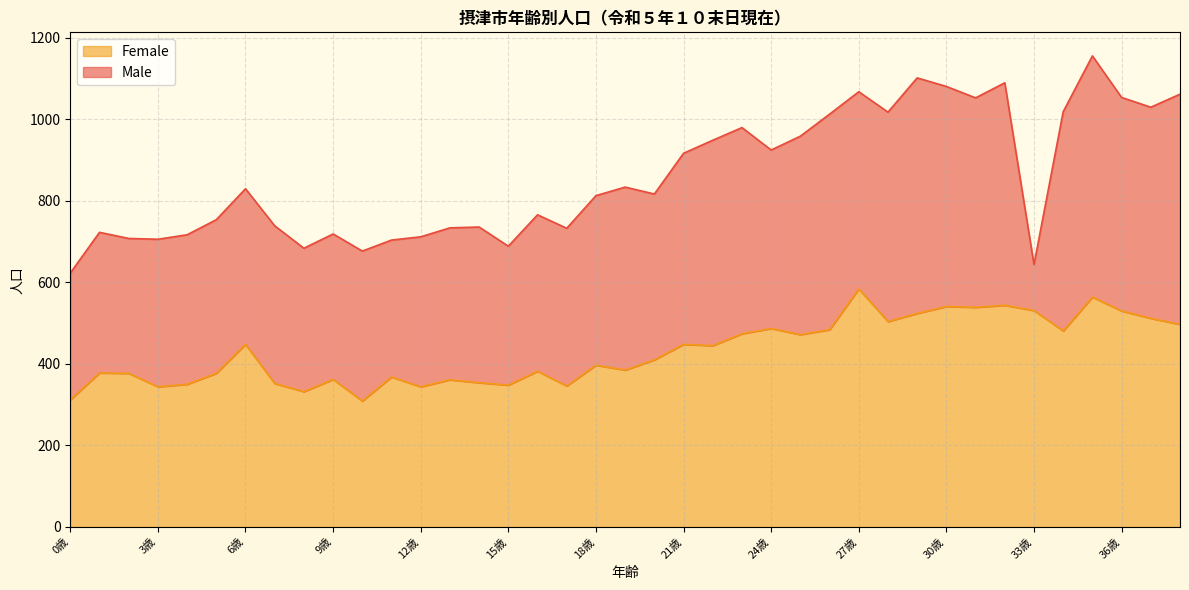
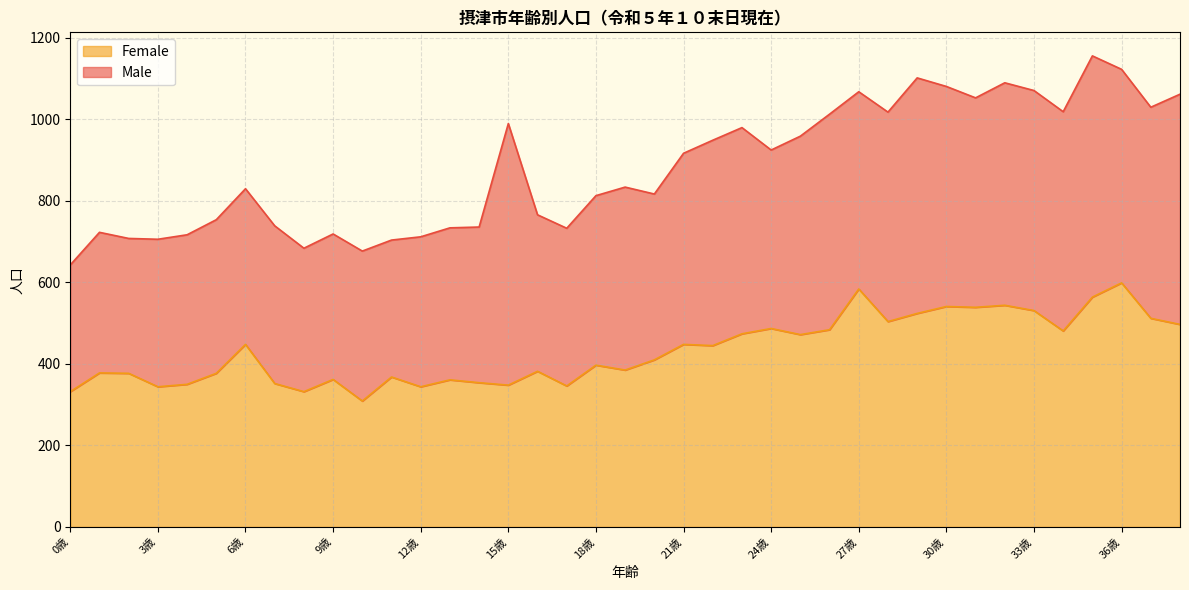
Female, 0歳: 310 -> 330
Male, 15歳: 340 -> 640
Male, 33歳: 110 -> 540
Female, 36歳: 530 -> 600
